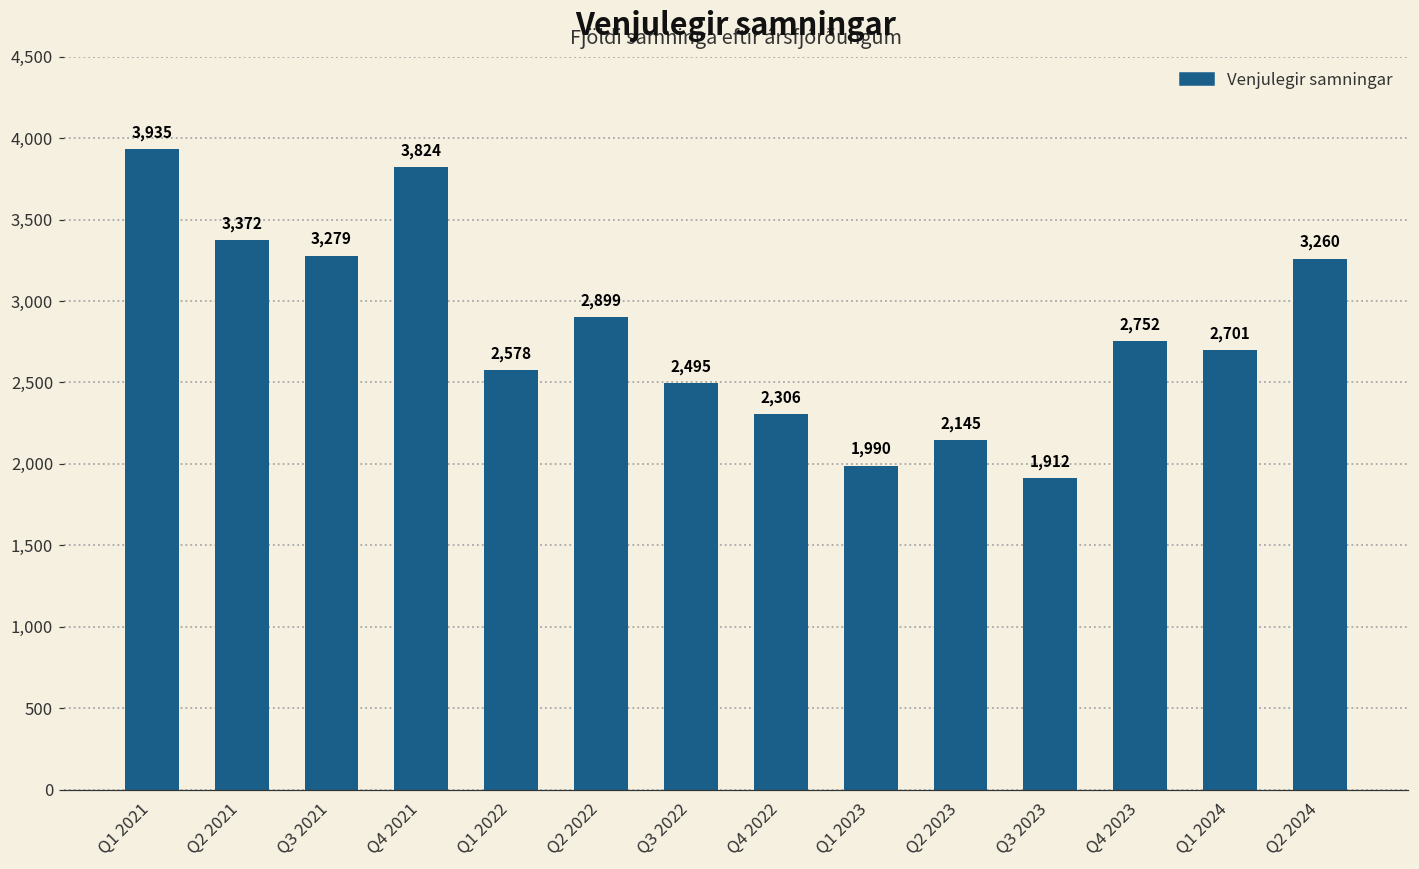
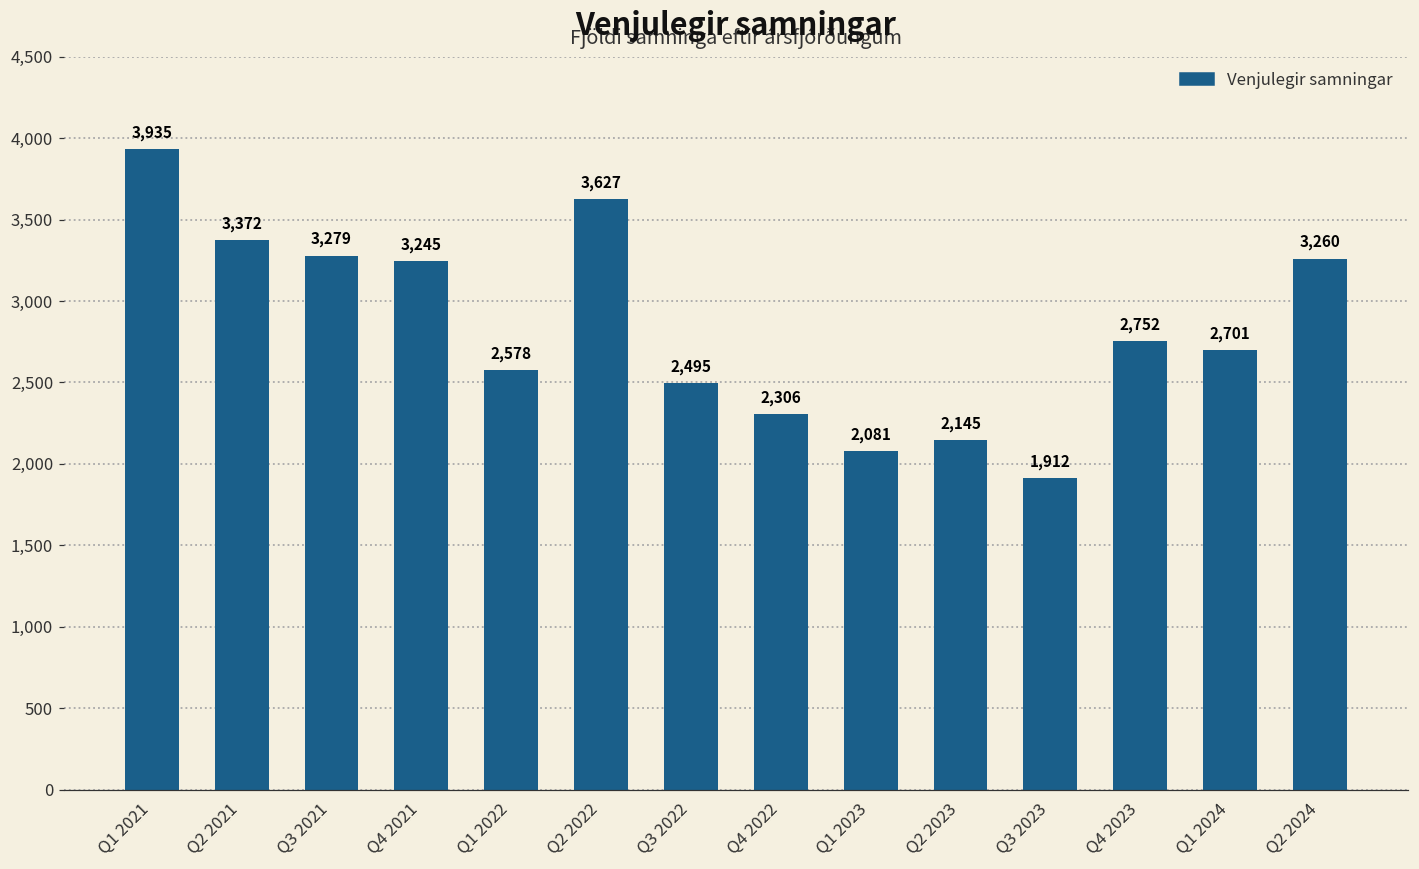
Q4 2021: 3,824 -> 3,245
Q2 2022: 2,899 -> 3,627
Q1 2023: 1,990 -> 2,081
